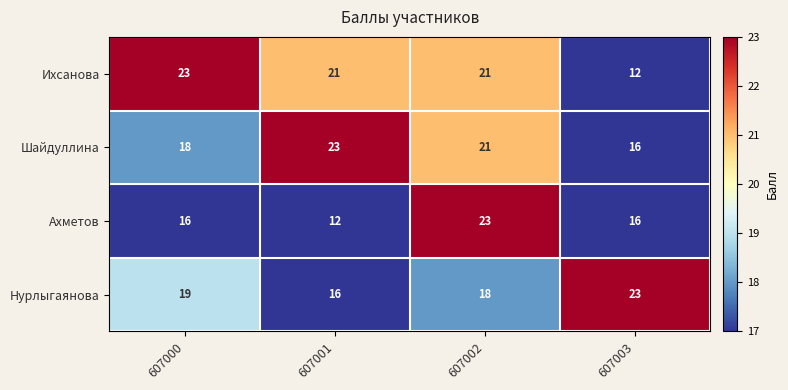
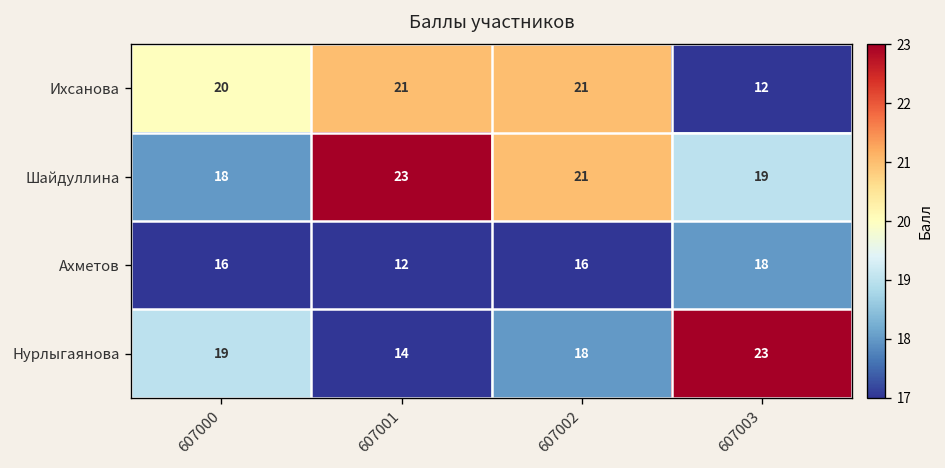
Ихсанова, 607000: 23 -> 20
Шайдуллина, 607003: 16 -> 19
Ахметов, 607002: 23 -> 16
Ахметов, 607003: 16 -> 18
Нурлыгаянова, 607001: 16 -> 14
